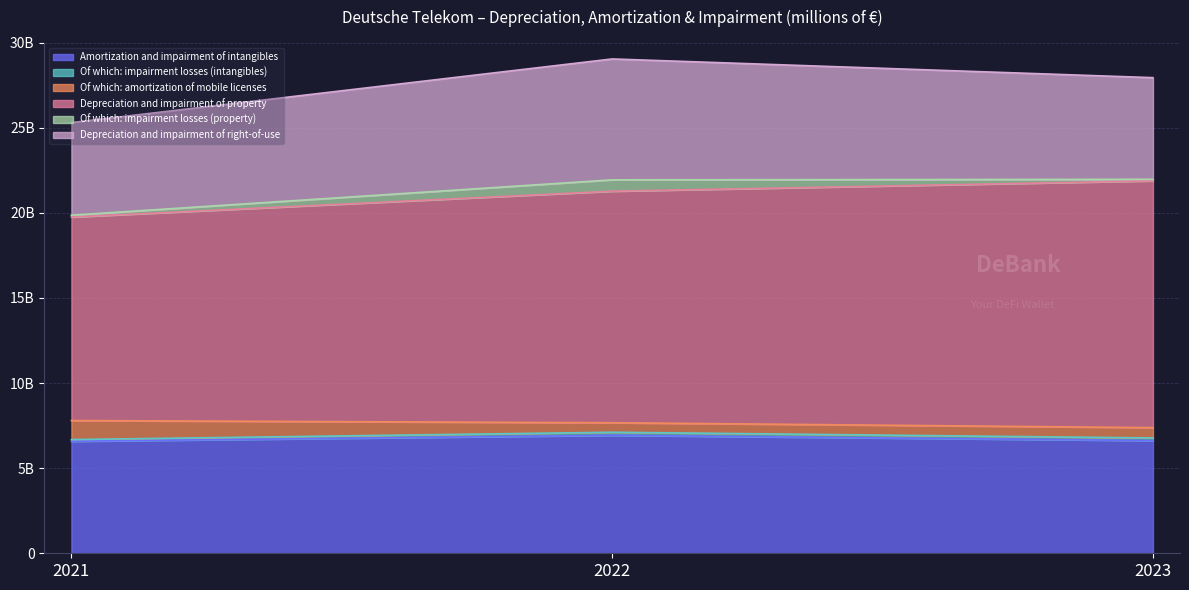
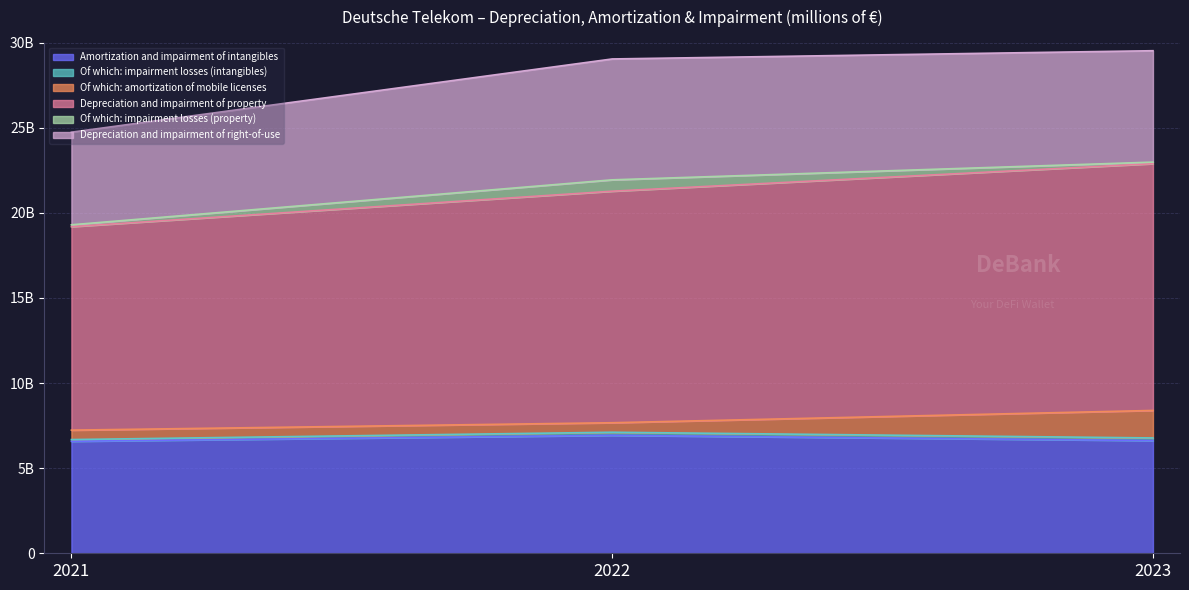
Of which: amortization of mobile licenses, 2021: 1100000000 -> 600000000
Of which: amortization of mobile licenses, 2023: 600000000 -> 1600000000
Depreciation and impairment of right-of-use, 2023: 6000000000 -> 6500000000
